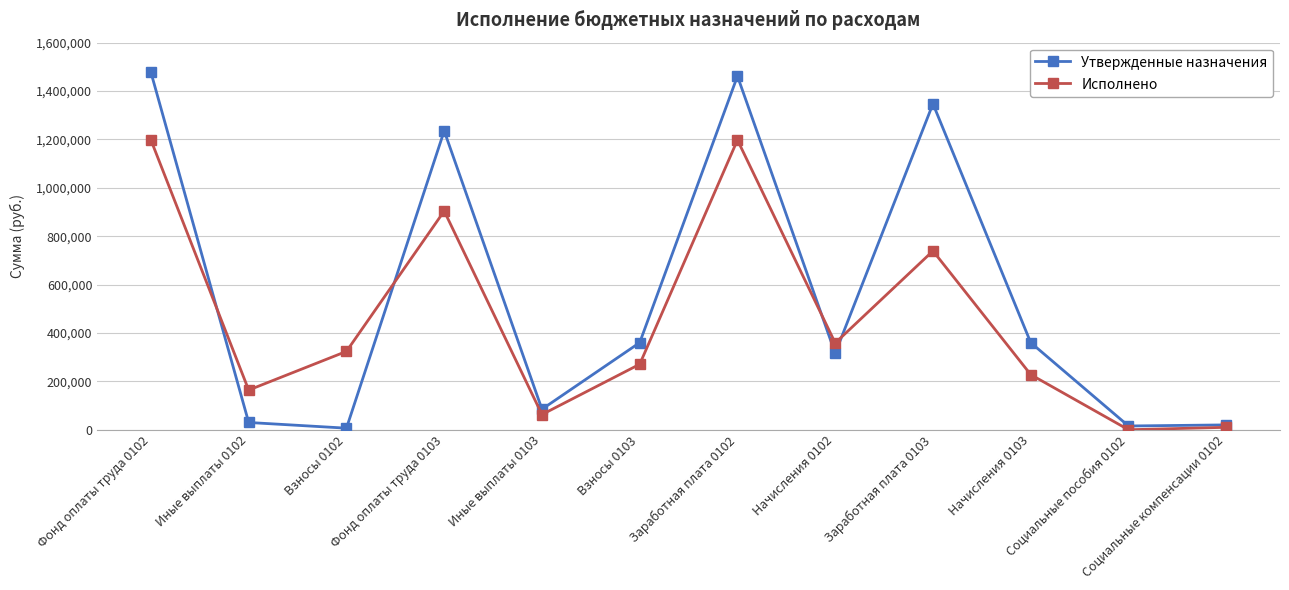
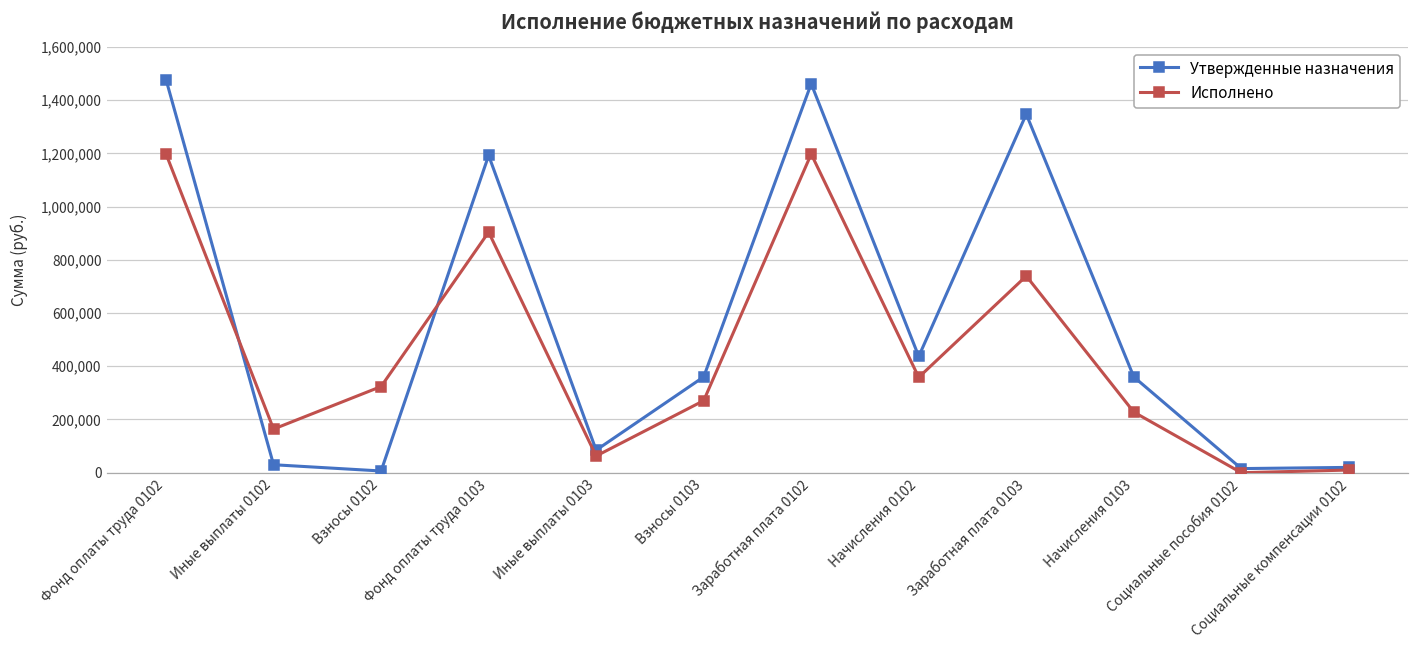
Утвержденные назначения, Фонд оплаты труда 0103: 1,240,000 -> 1,190,000
Утвержденные назначения, Начисления 0102: 320,000 -> 440,000
